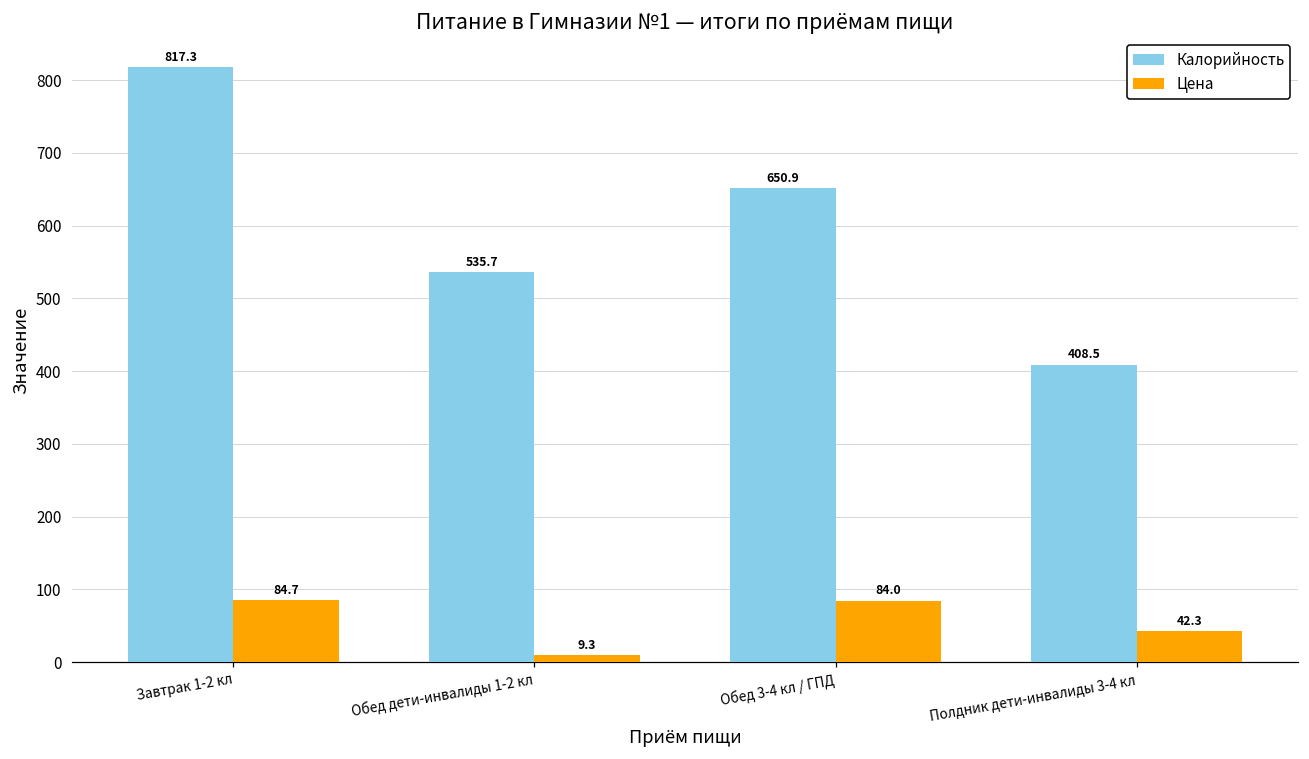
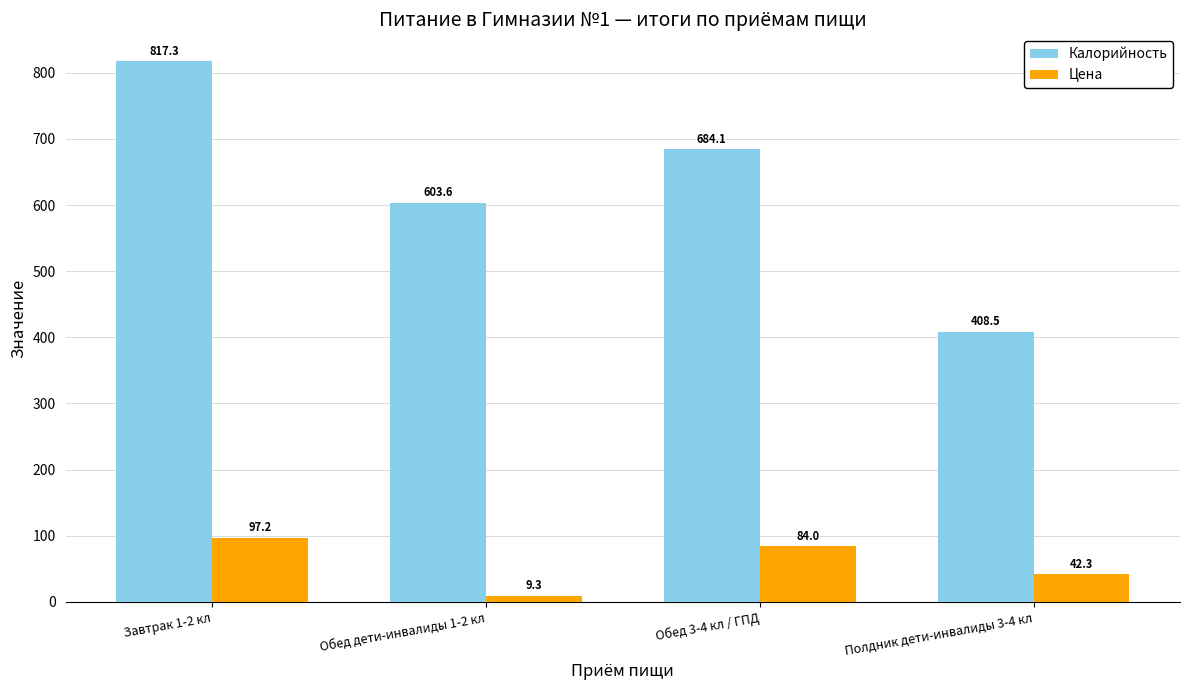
Цена, Завтрак 1-2 кл: 84.7 -> 97.2
Калорийность, Обед дети-инвалиды 1-2 кл: 535.7 -> 603.6
Калорийность, Обед 3-4 кл / ГПД: 650.9 -> 684.1
